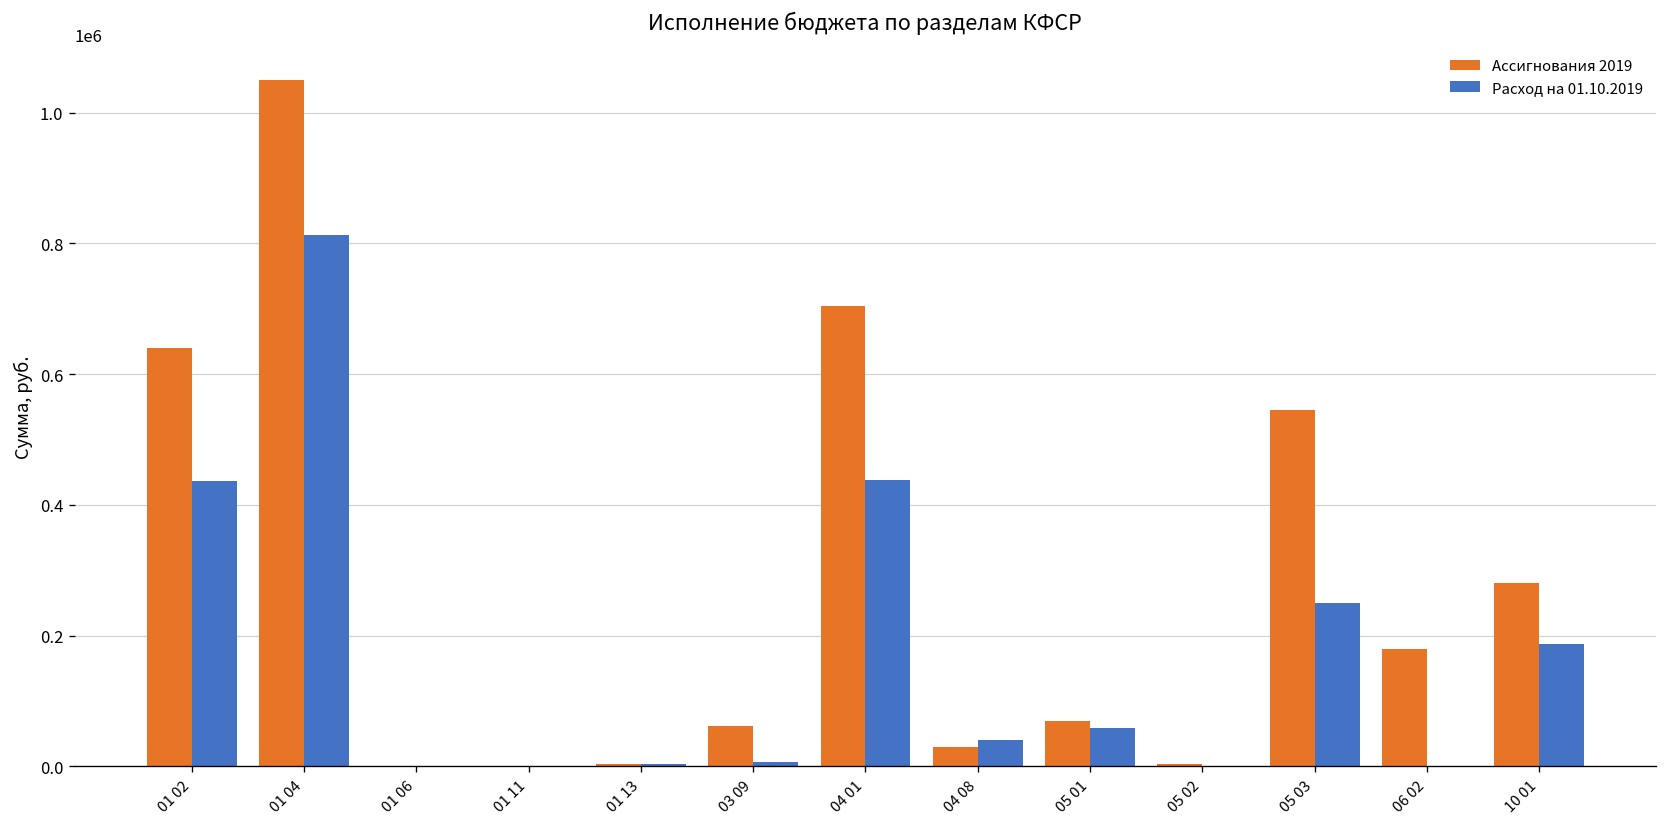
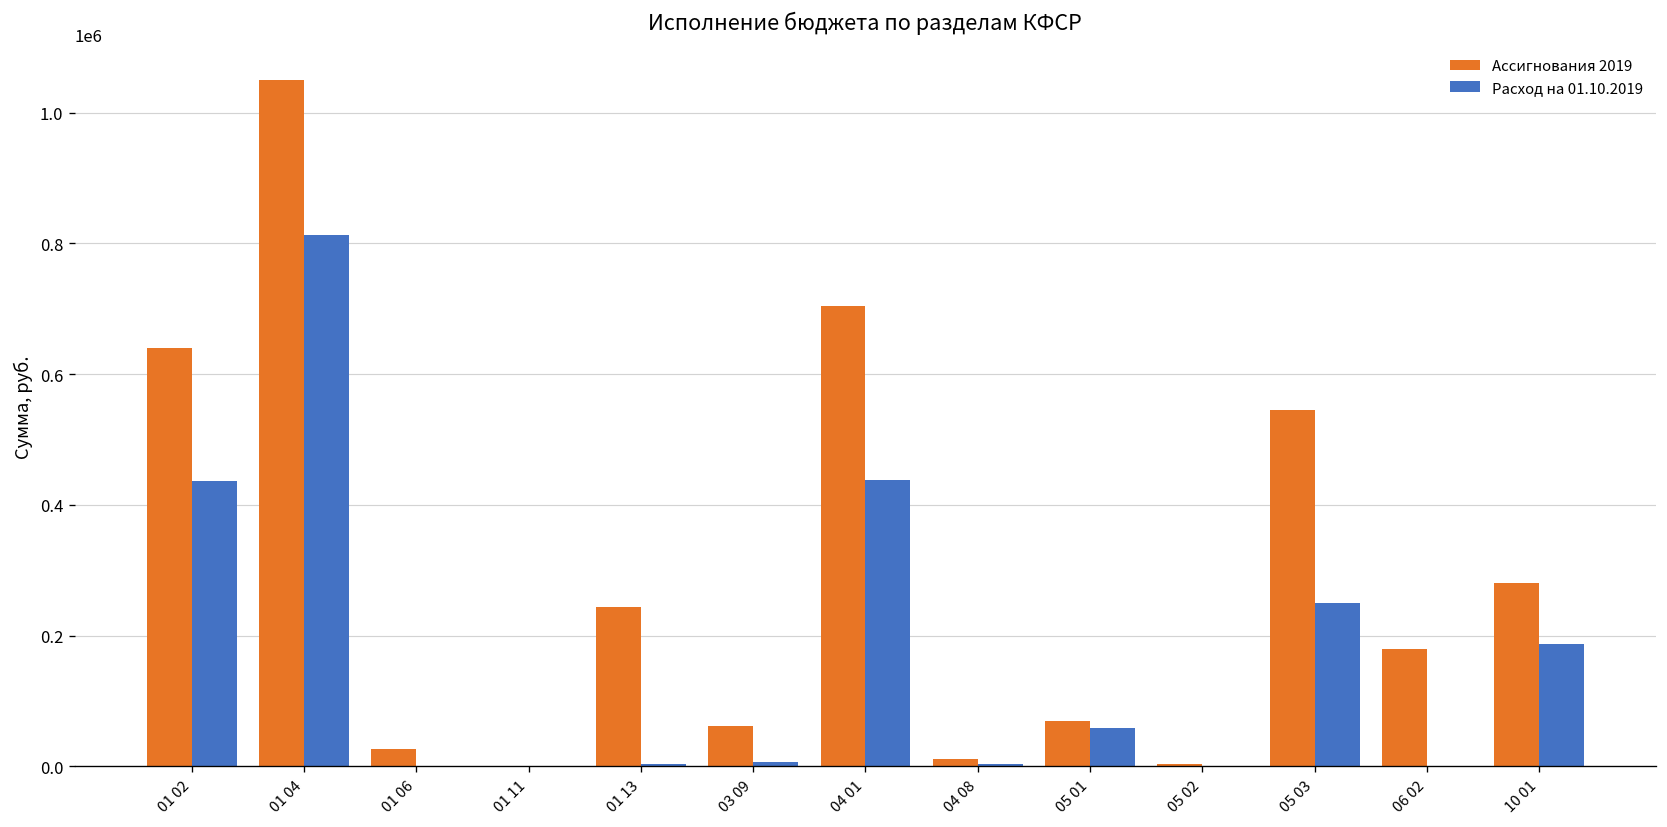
Ассигнования 2019, 01 06: 0 -> 30000
Ассигнования 2019, 01 13: 0 -> 240000
Ассигнования 2019, 04 08: 30000 -> 10000
Расход на 01.10.2019, 04 08: 40000 -> 0
